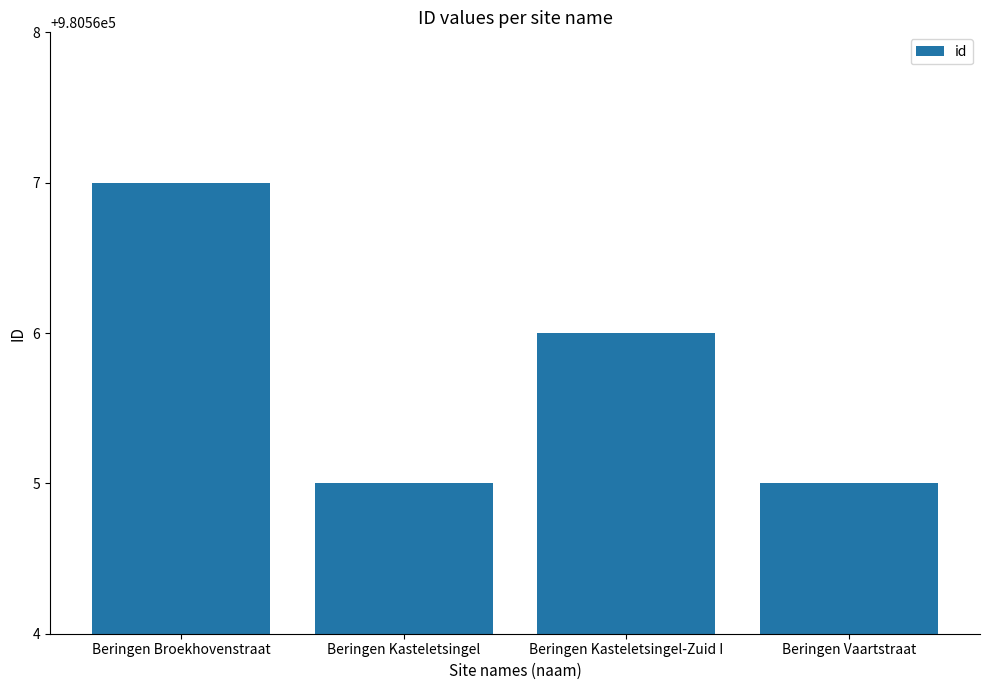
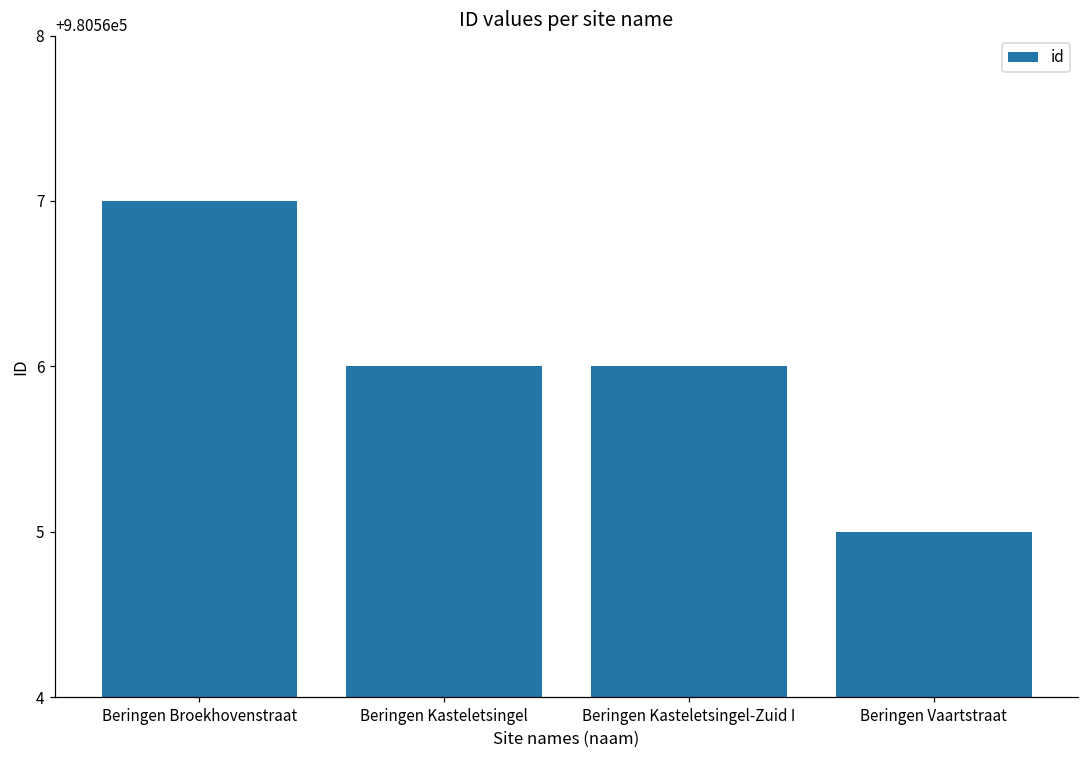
Beringen Kasteletsingel: 980565 -> 980566
